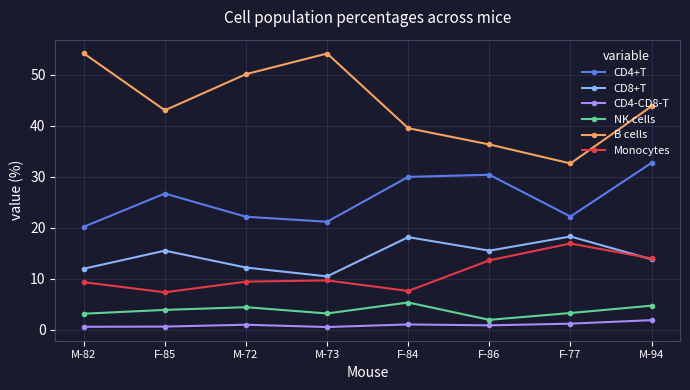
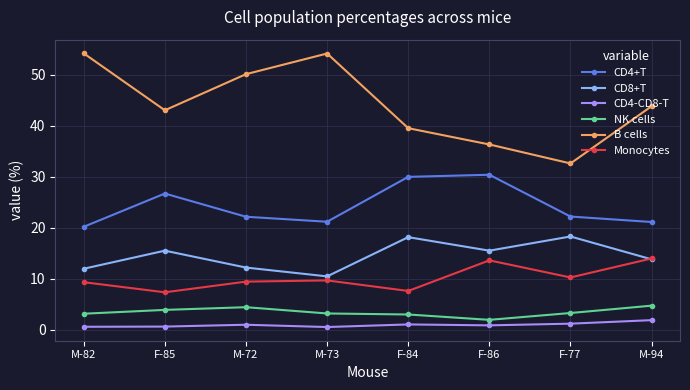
NK cells, F-84: 5 -> 3
Monocytes, F-77: 17 -> 10
CD4+T, M-94: 33 -> 21
